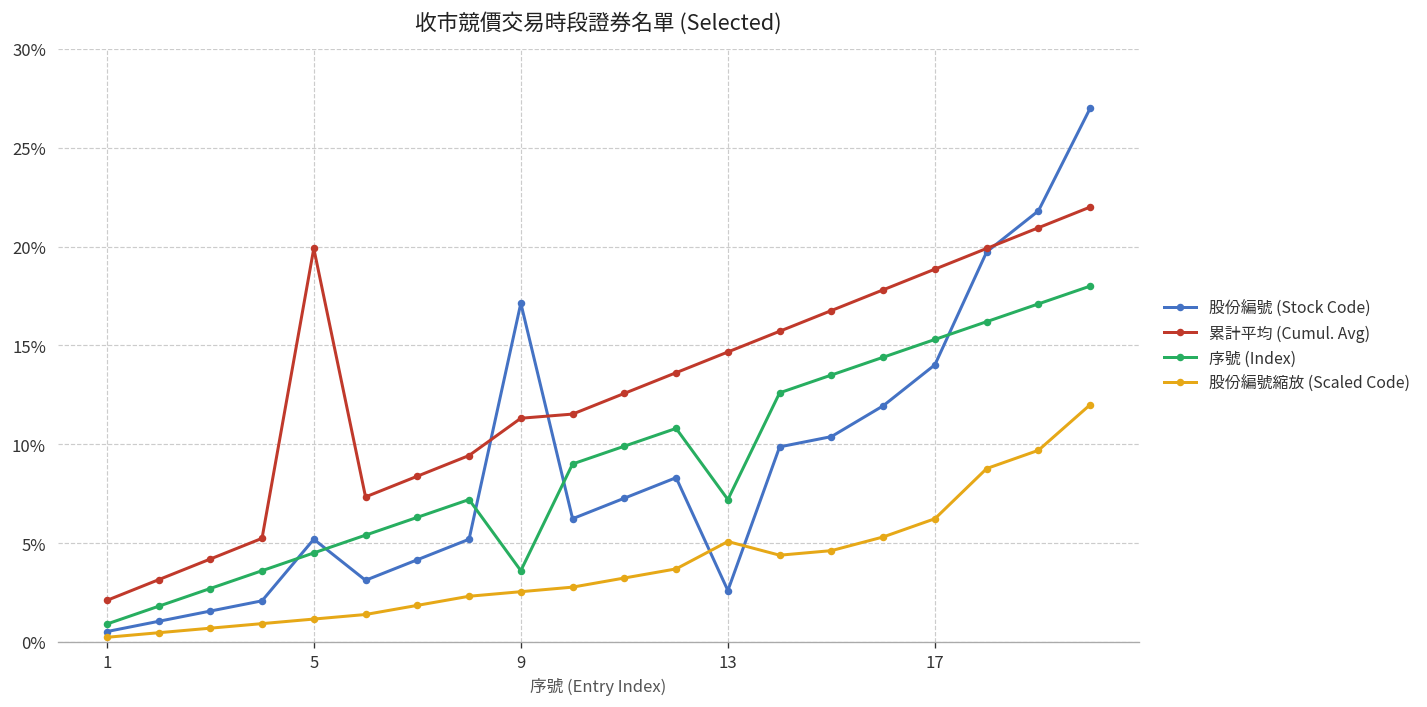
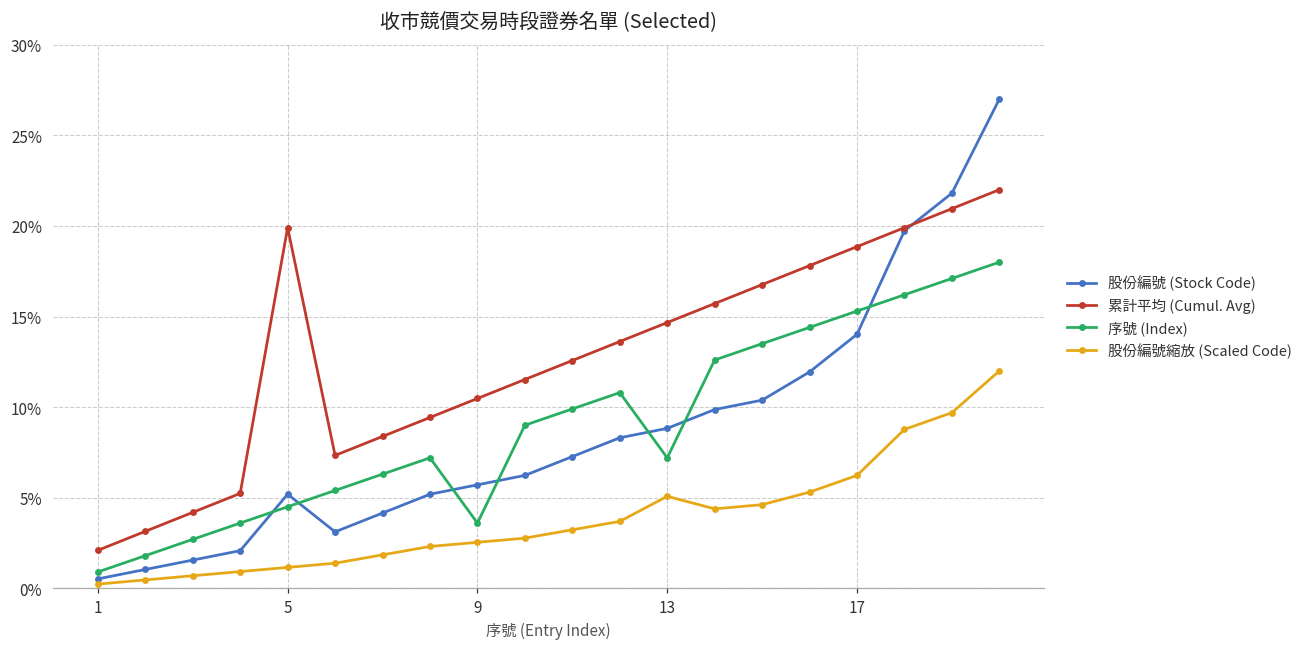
股份編號 (Stock Code), 9: 17.1% -> 5.7%
累計平均 (Cumul. Avg), 9: 11.3% -> 10.5%
股份編號 (Stock Code), 13: 2.6% -> 8.8%
